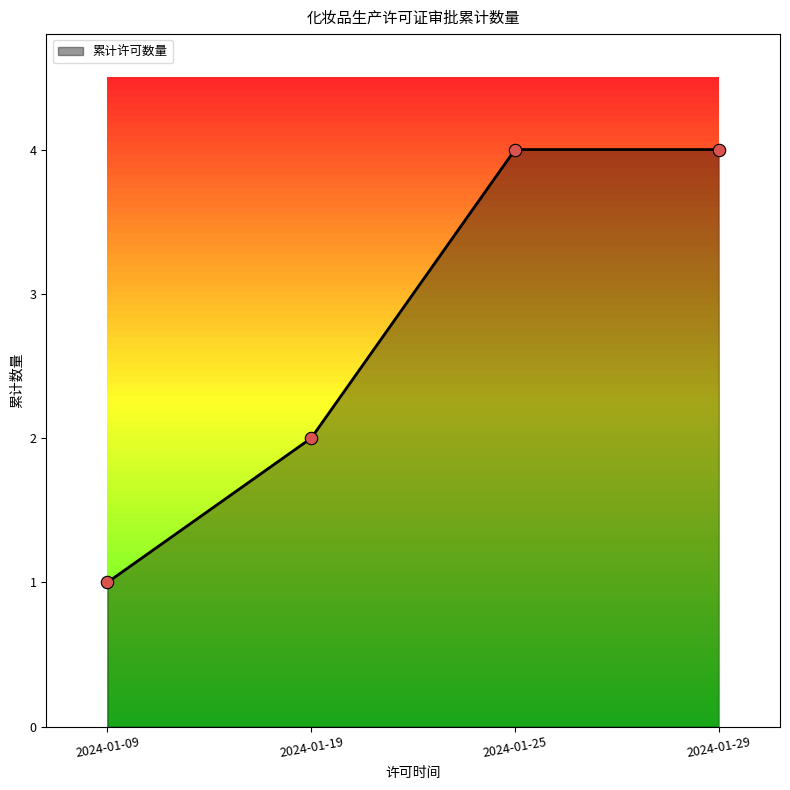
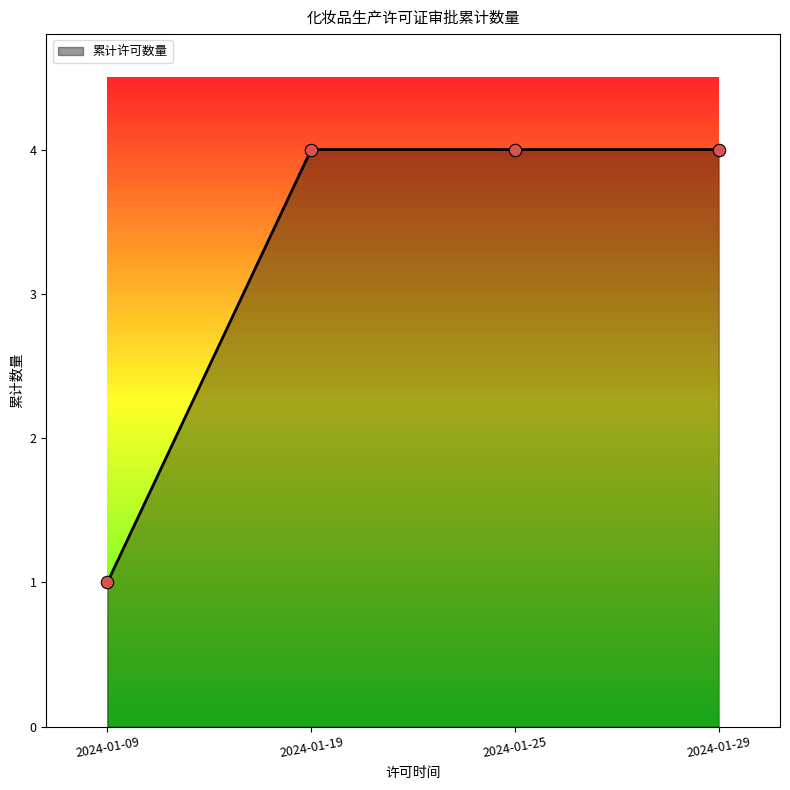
2024-01-19: 2 -> 4
